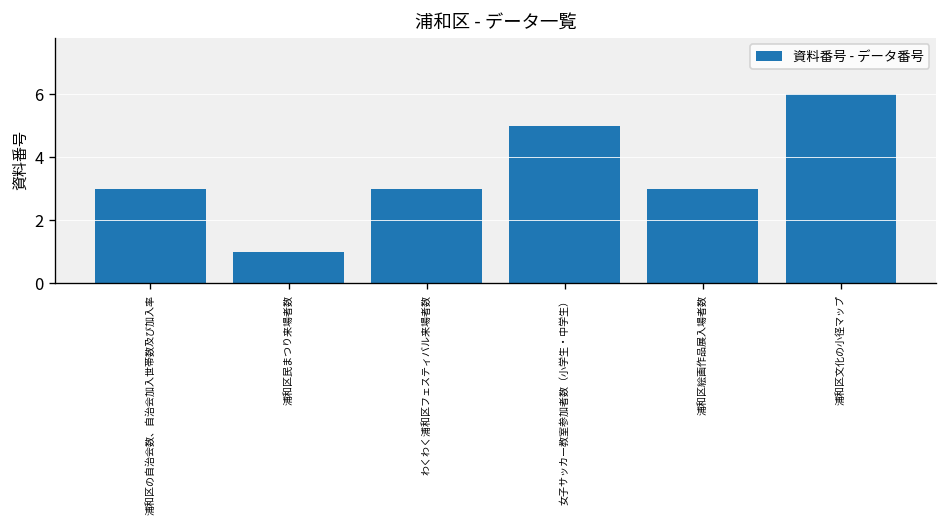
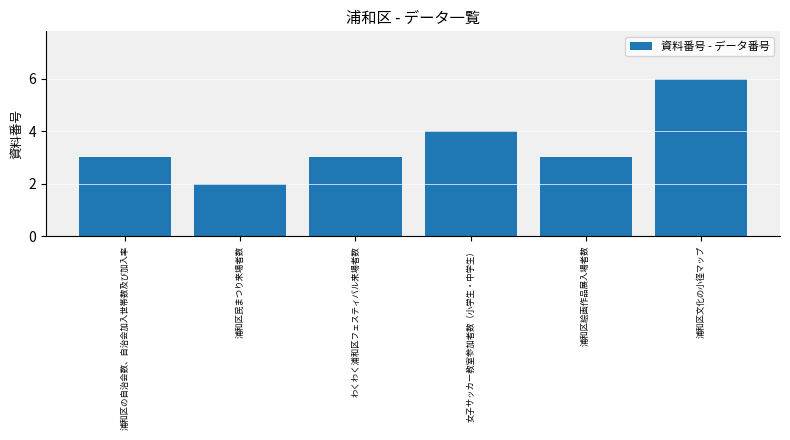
浦和区民まつり来場者数: 1 -> 2
女子サッカー教室参加者数（小学生・中学生）: 5 -> 4
